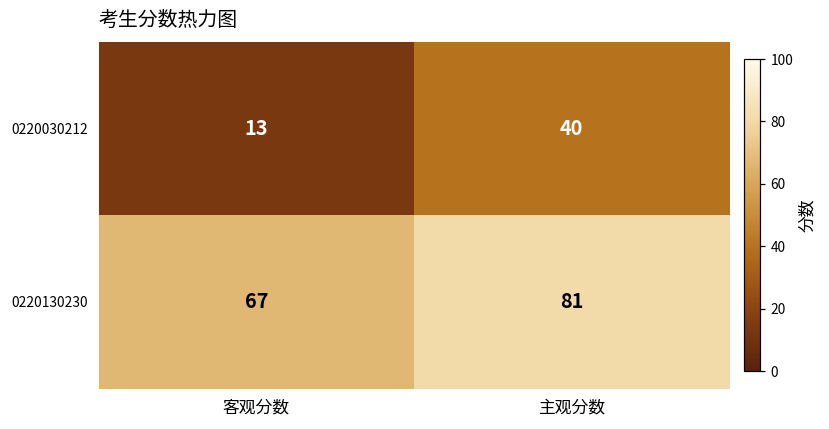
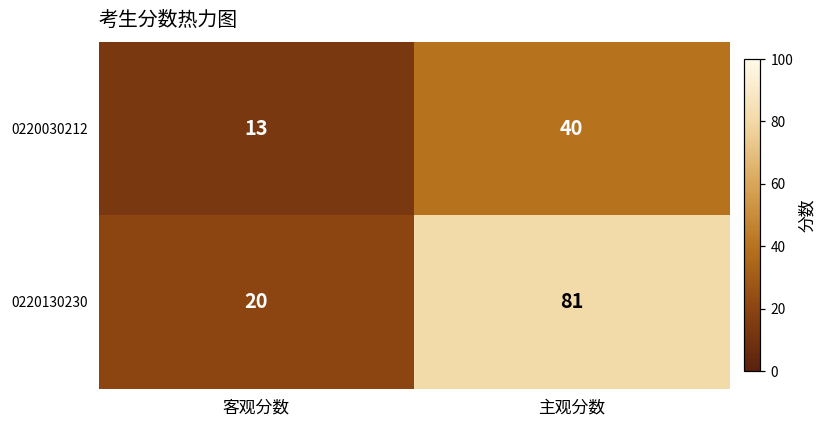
0220130230, 客观分数: 67 -> 20
